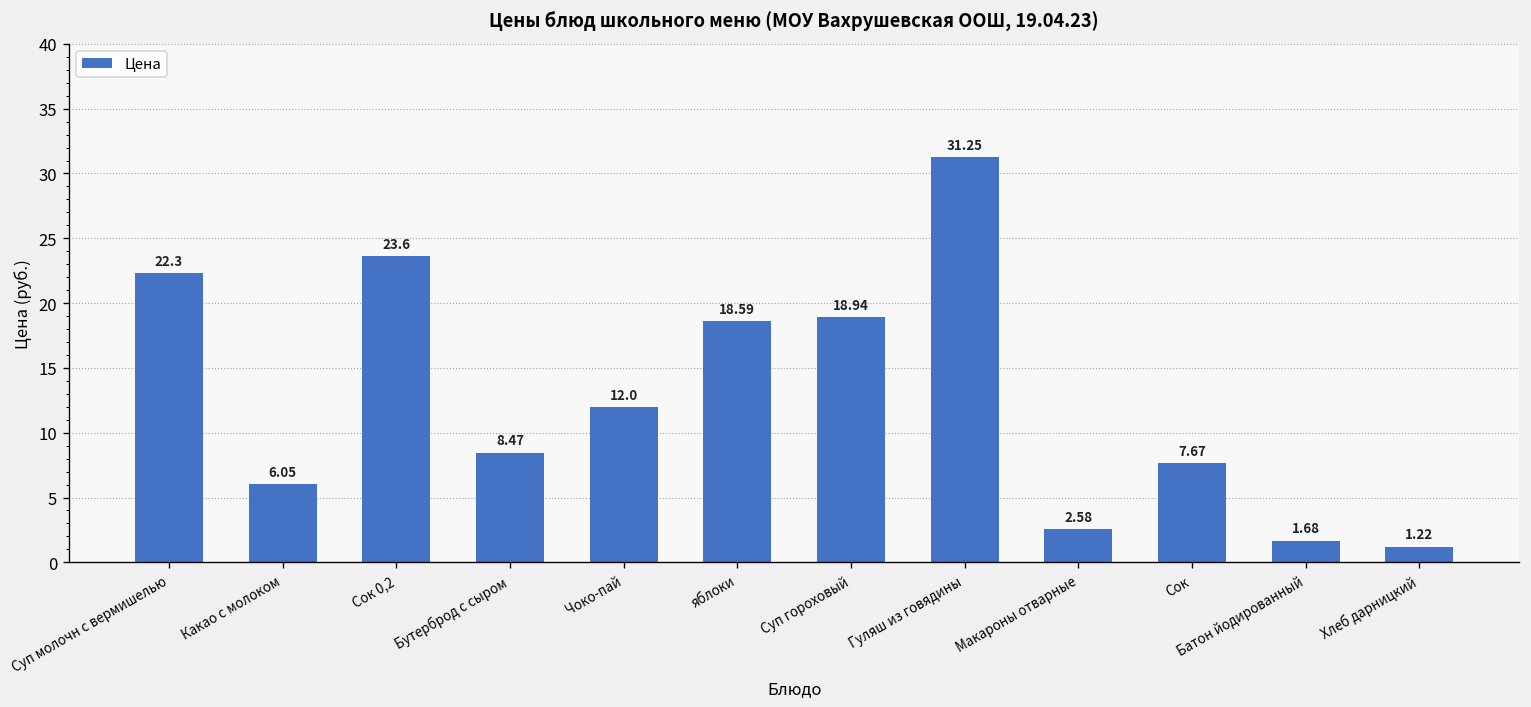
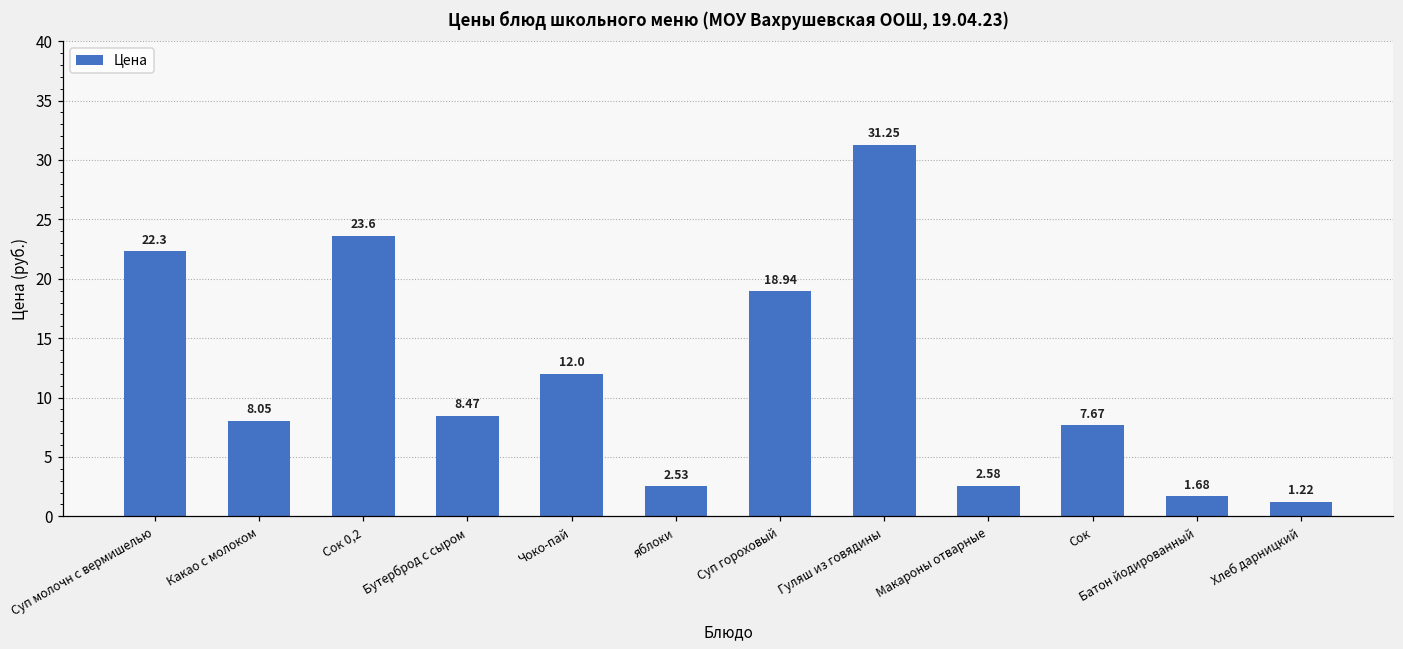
Какао с молоком: 6.05 -> 8.05
яблоки: 18.59 -> 2.53
